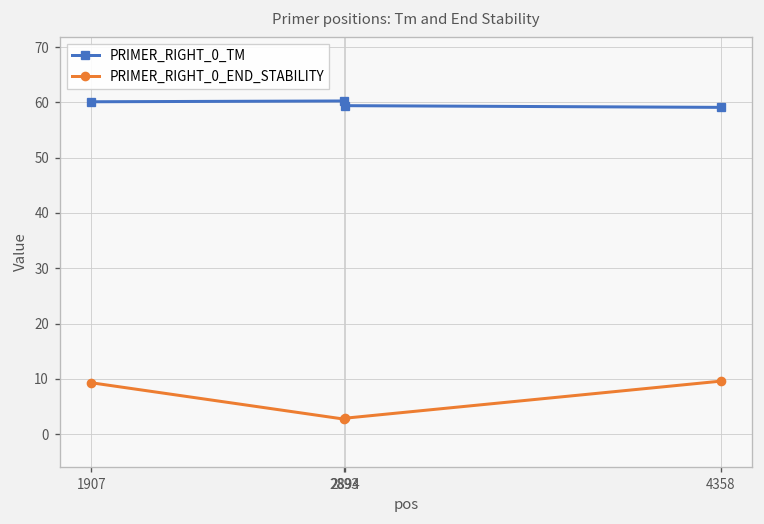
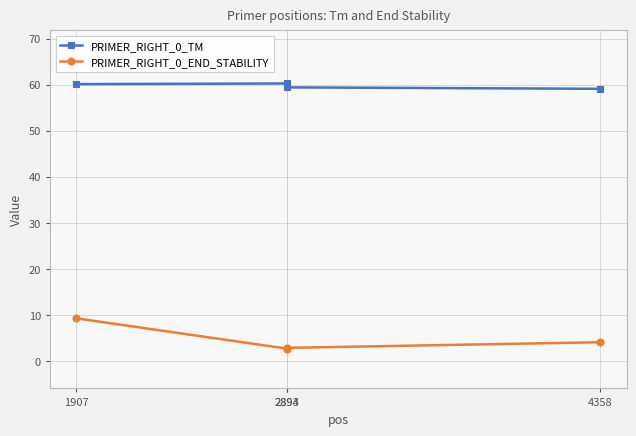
PRIMER_RIGHT_0_END_STABILITY, 4358: 10 -> 4
